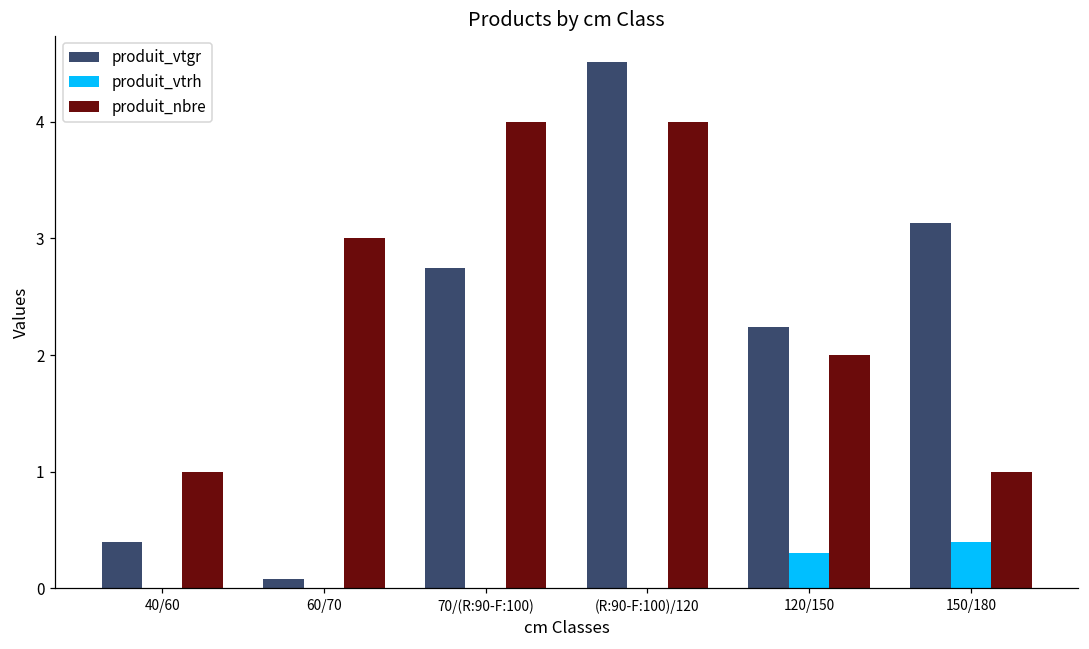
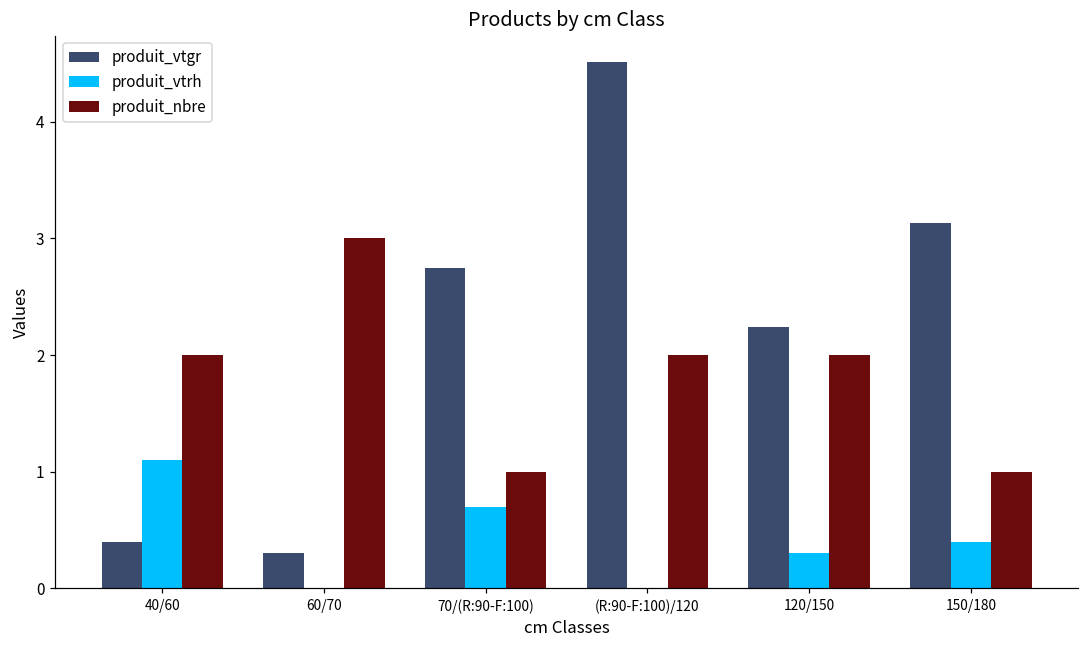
produit_vtrh, 40/60: 0.0 -> 1.1
produit_nbre, 40/60: 1 -> 2
produit_vtgr, 60/70: 0.08 -> 0.30
produit_vtrh, 70/(R:90-F:100): 0.0 -> 0.7
produit_nbre, 70/(R:90-F:100): 4 -> 1
produit_nbre, (R:90-F:100)/120: 4 -> 2
